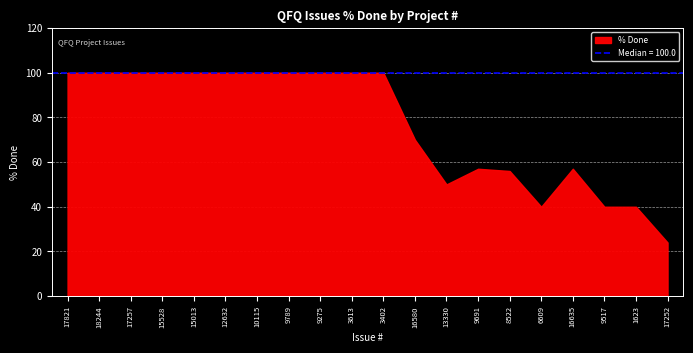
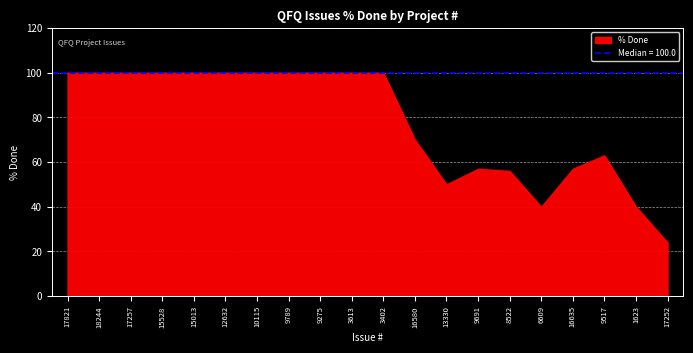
9517: 40 -> 63
